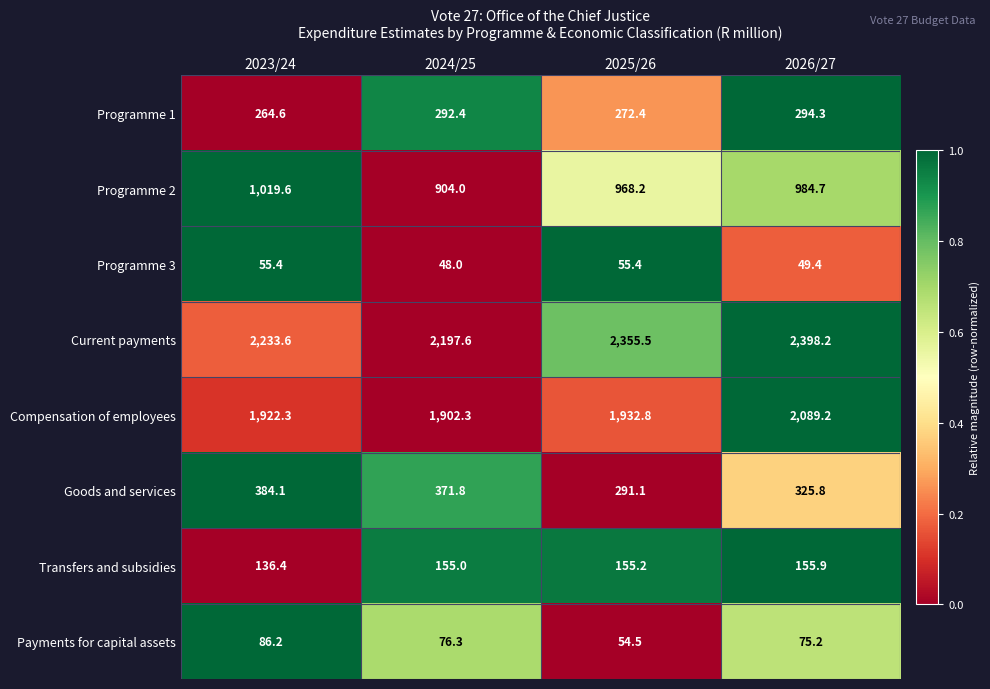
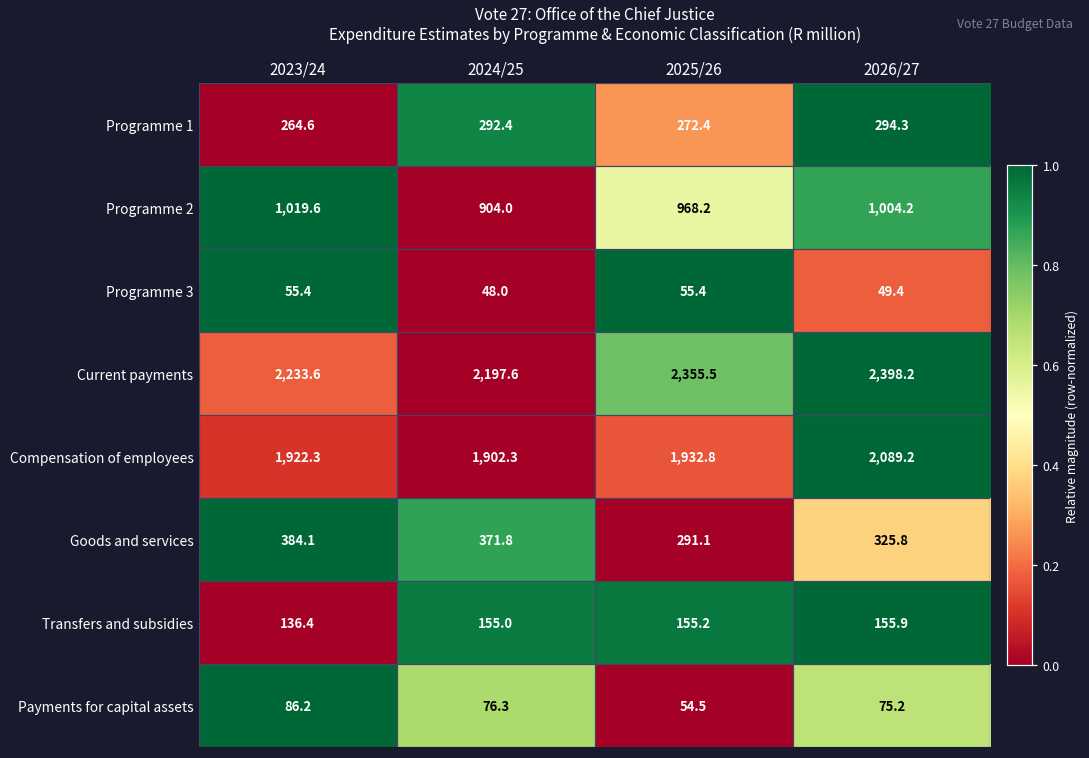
Programme 2, 2026/27: 984.7 -> 1,004.2
